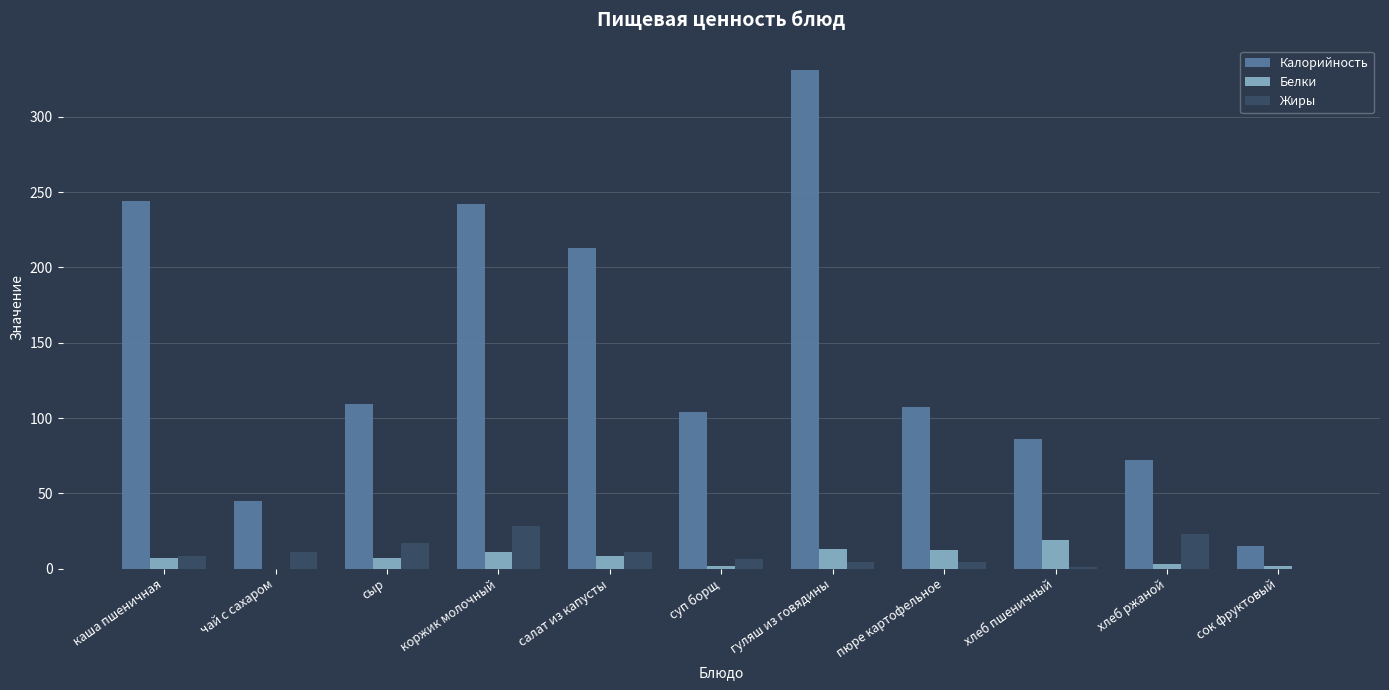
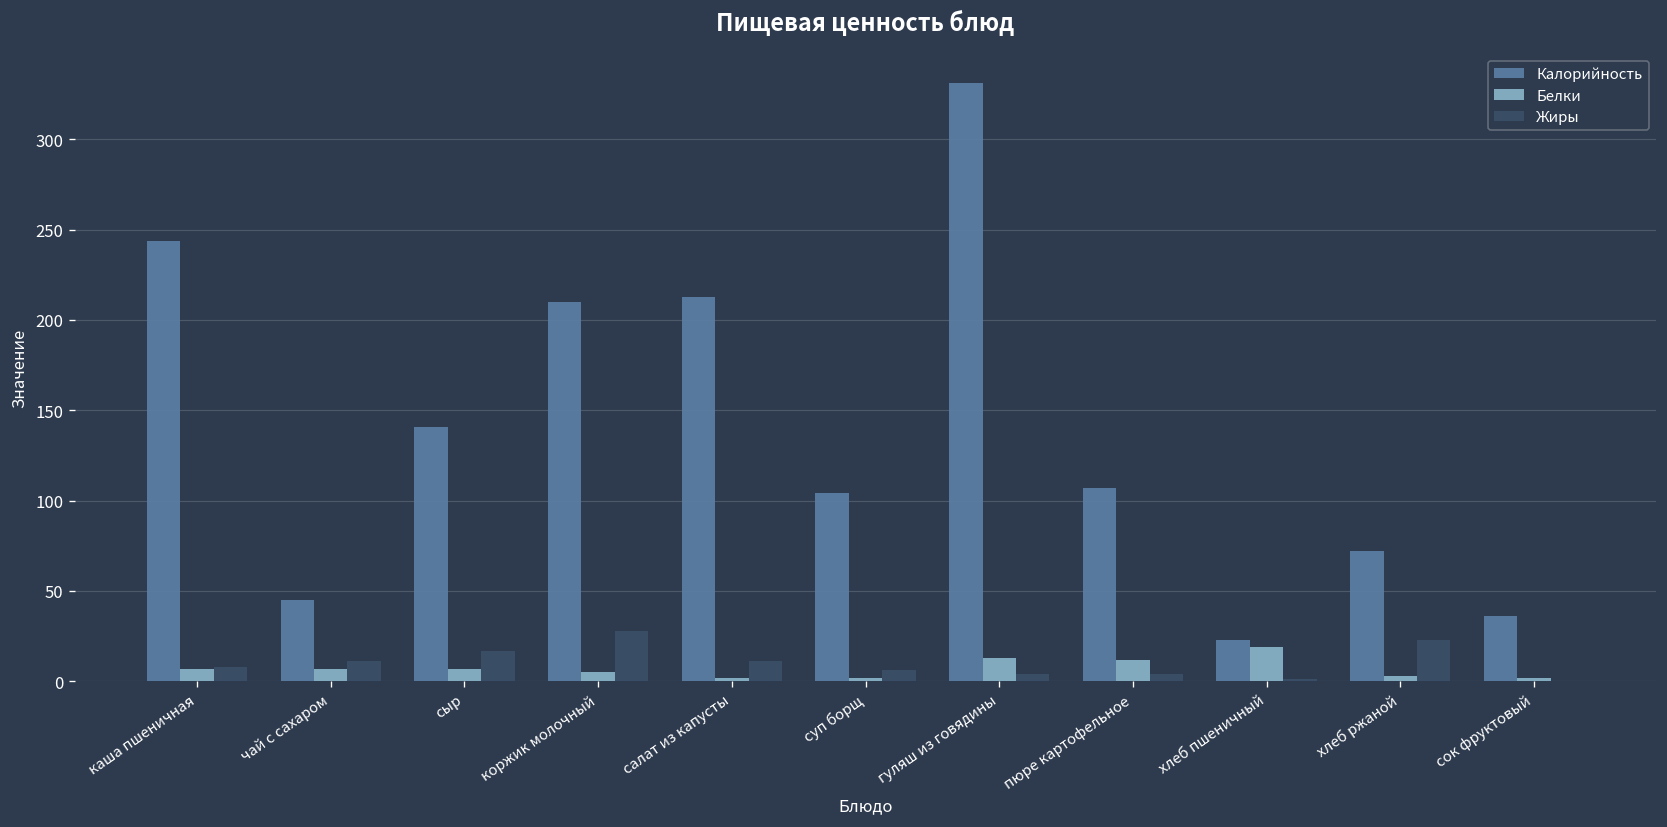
Белки, чай с сахаром: 0 -> 7
Калорийность, сыр: 109 -> 141
Калорийность, коржик молочный: 242 -> 210
Белки, коржик молочный: 11 -> 5
Белки, салат из капусты: 8 -> 2
Калорийность, хлеб пшеничный: 86 -> 23
Калорийность, сок фруктовый: 15 -> 36
